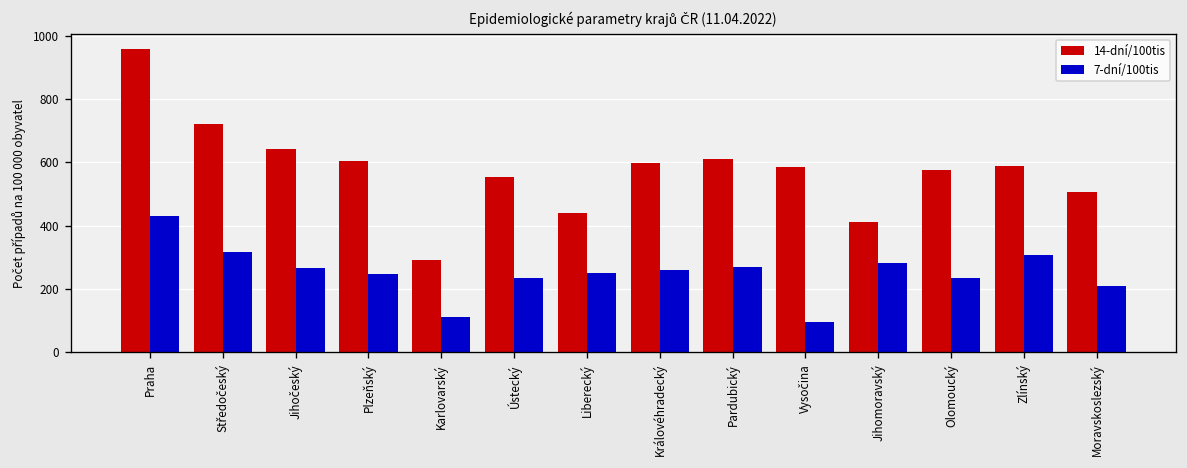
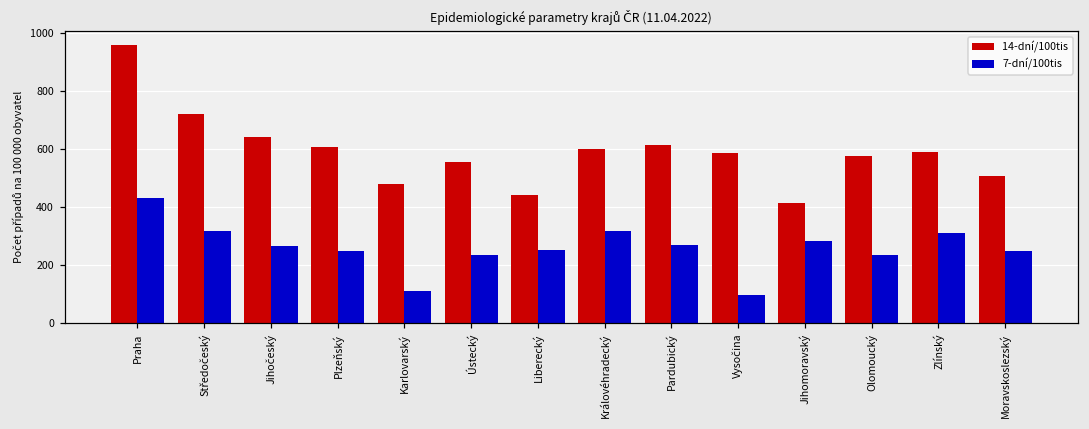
14-dní/100tis, Karlovarský: 290 -> 480
7-dní/100tis, Královéhradecký: 260 -> 320
7-dní/100tis, Moravskoslezský: 210 -> 250
